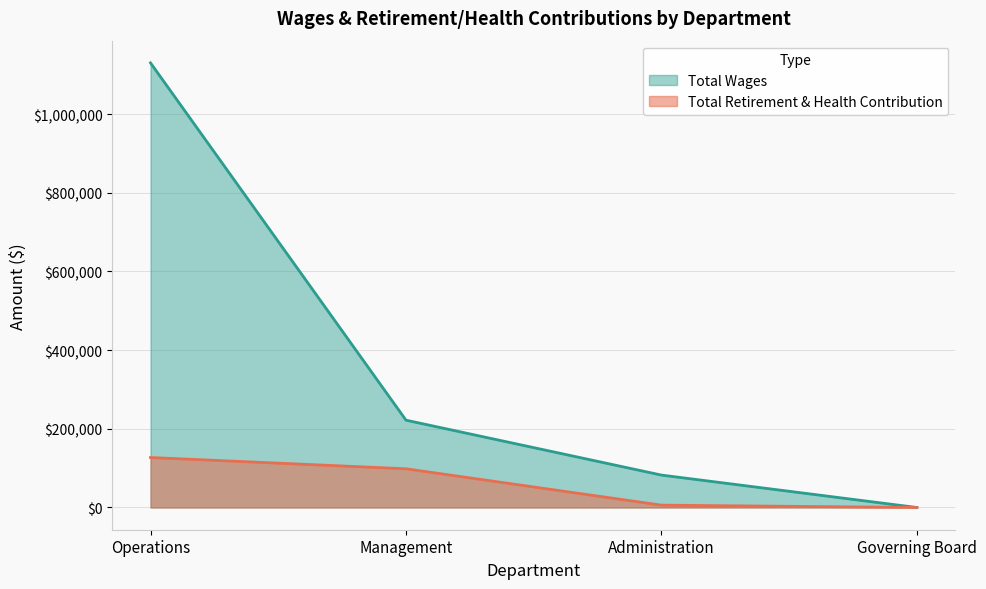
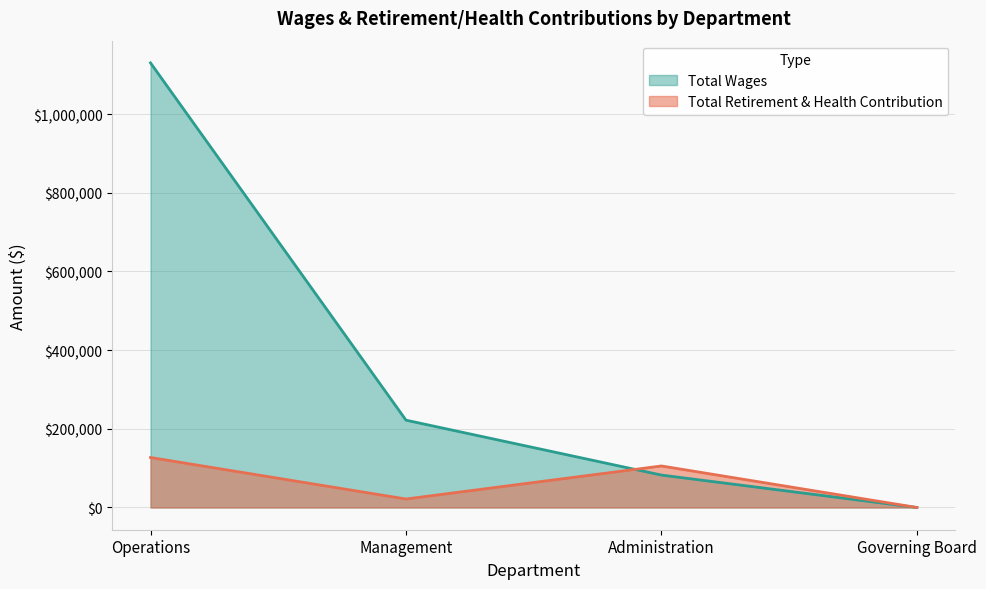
Total Retirement & Health Contribution, Management: $100,000 -> $20,000
Total Retirement & Health Contribution, Administration: $10,000 -> $110,000
